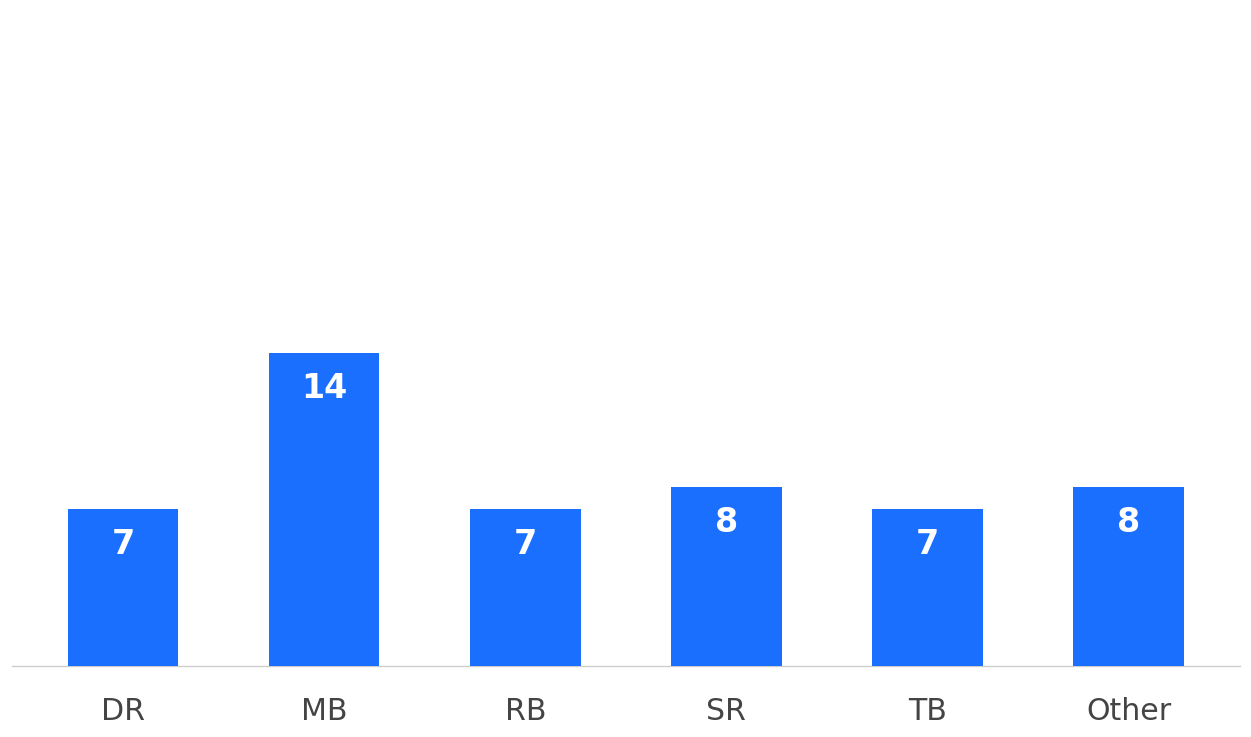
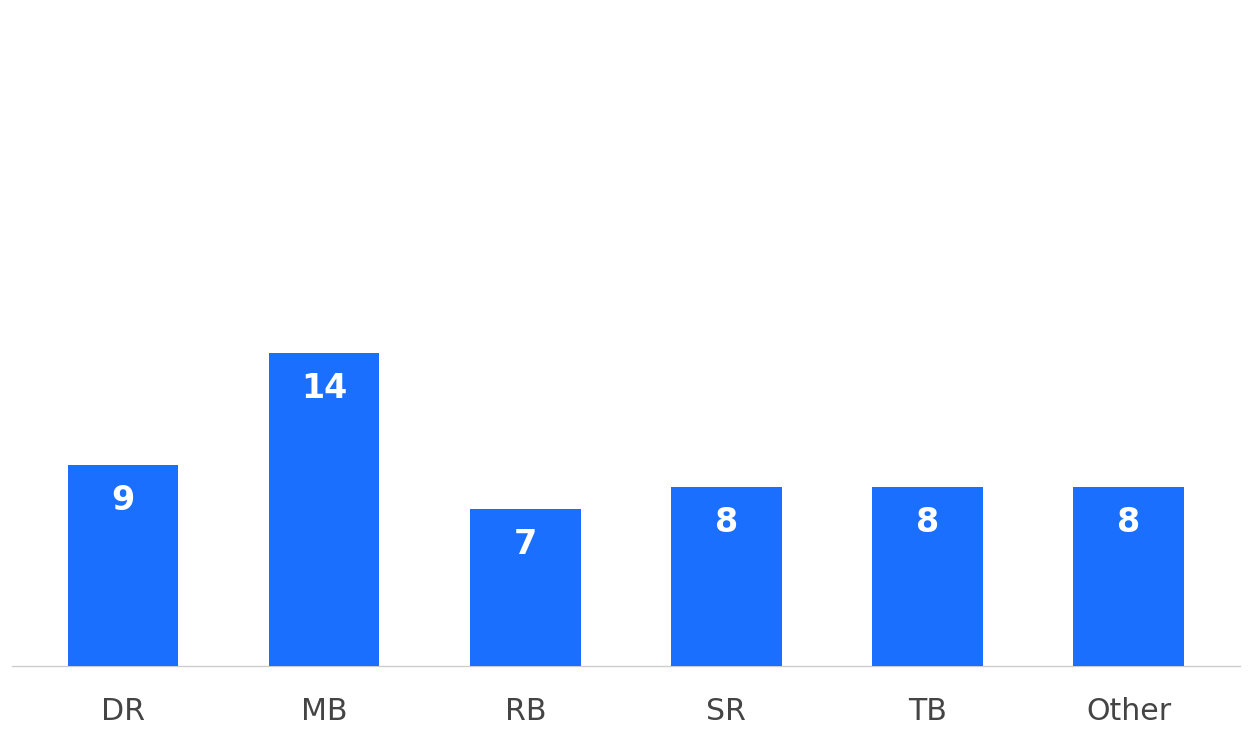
DR: 7 -> 9
TB: 7 -> 8
